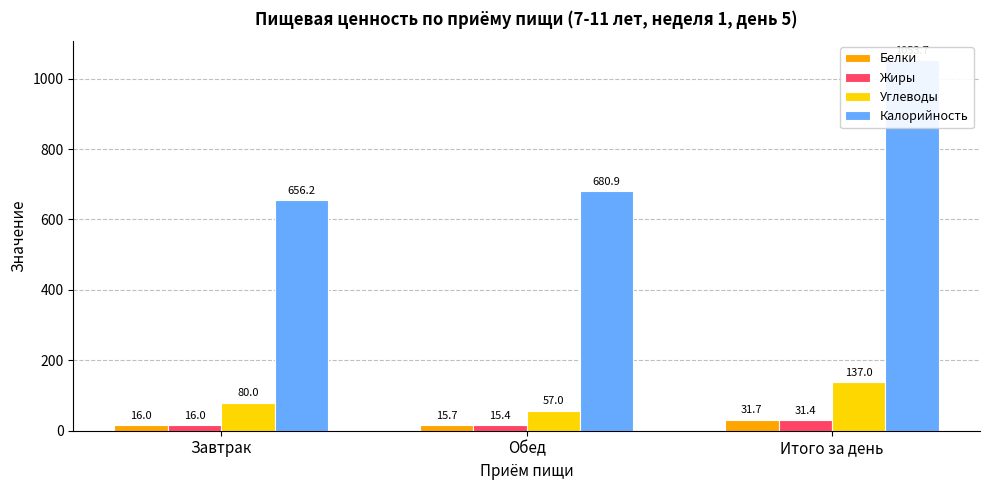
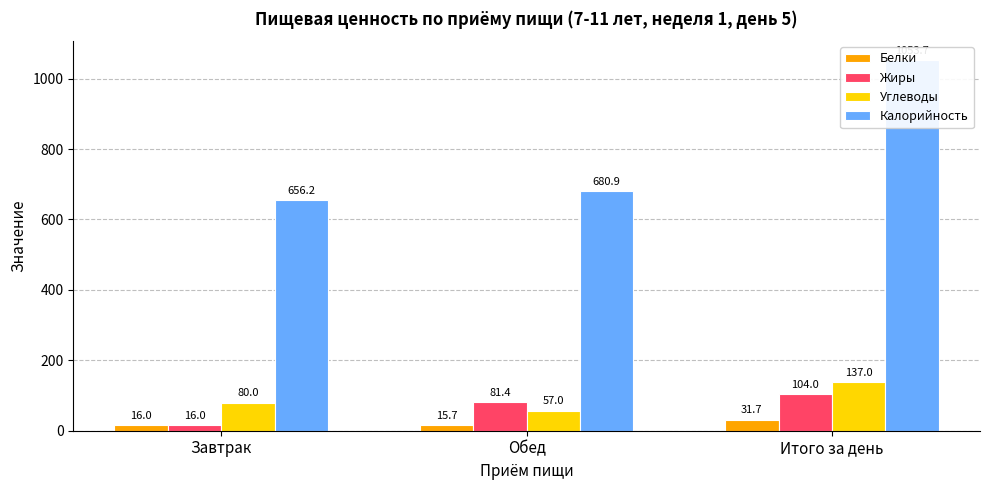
Жиры, Обед: 15.4 -> 81.4
Жиры, Итого за день: 31.4 -> 104.0
